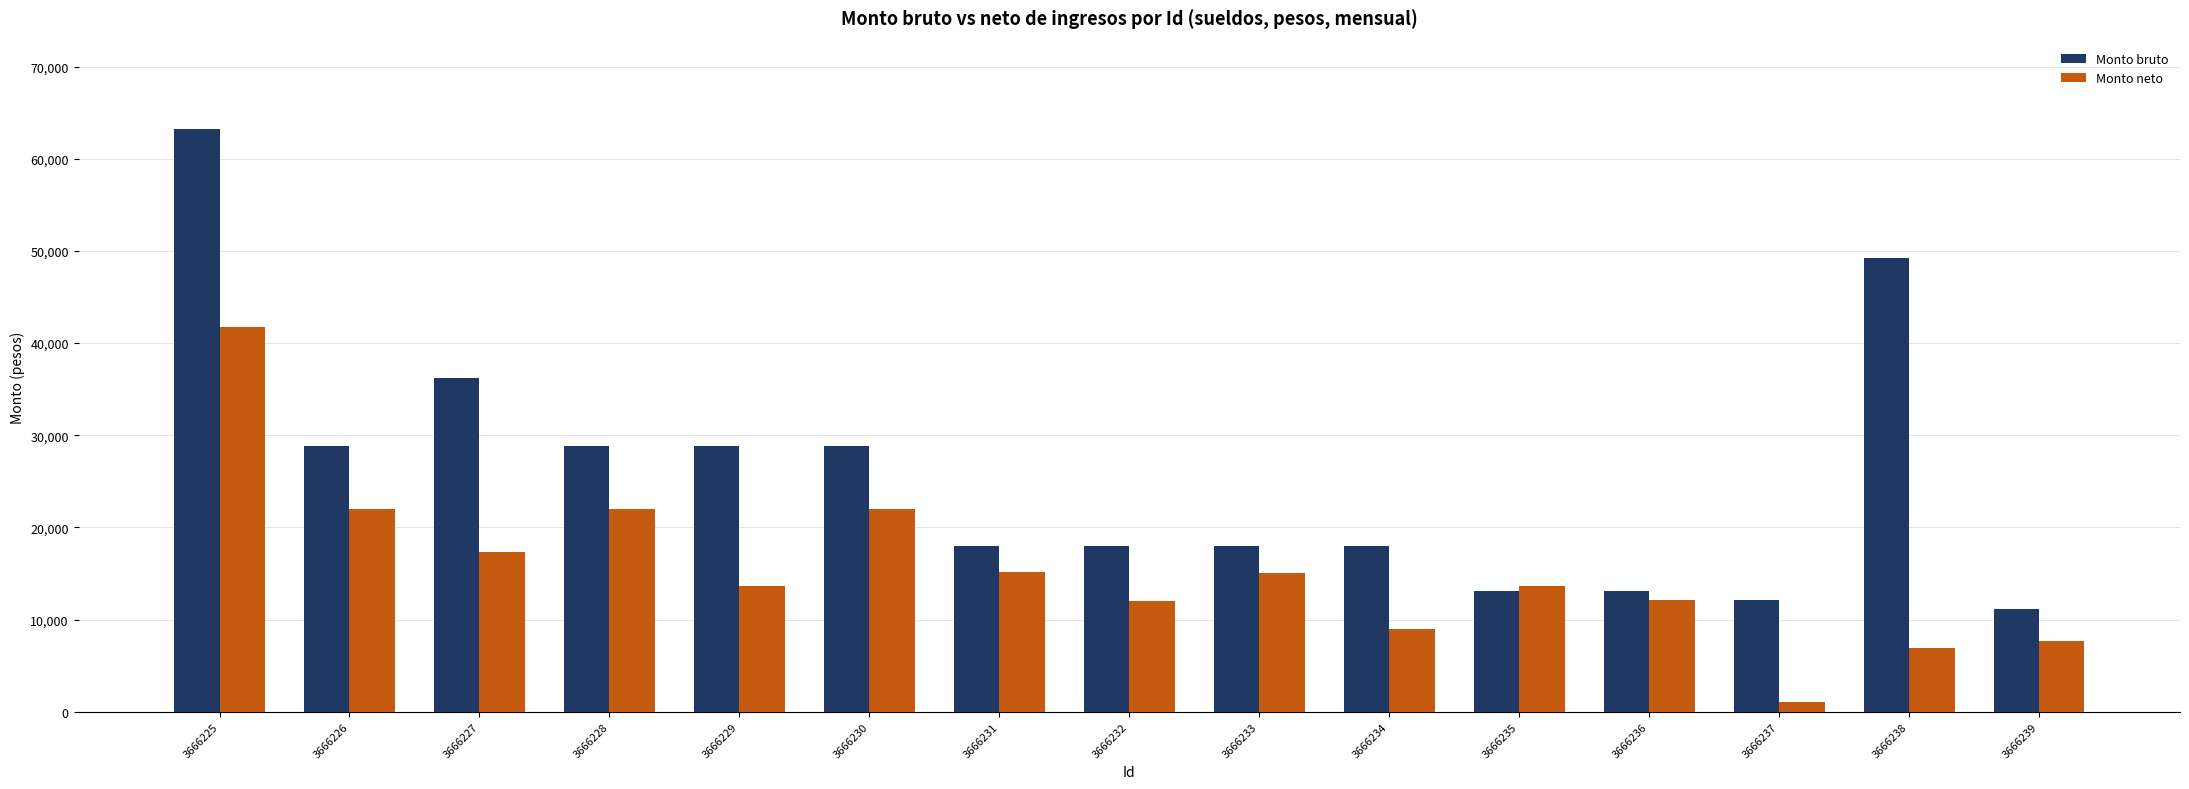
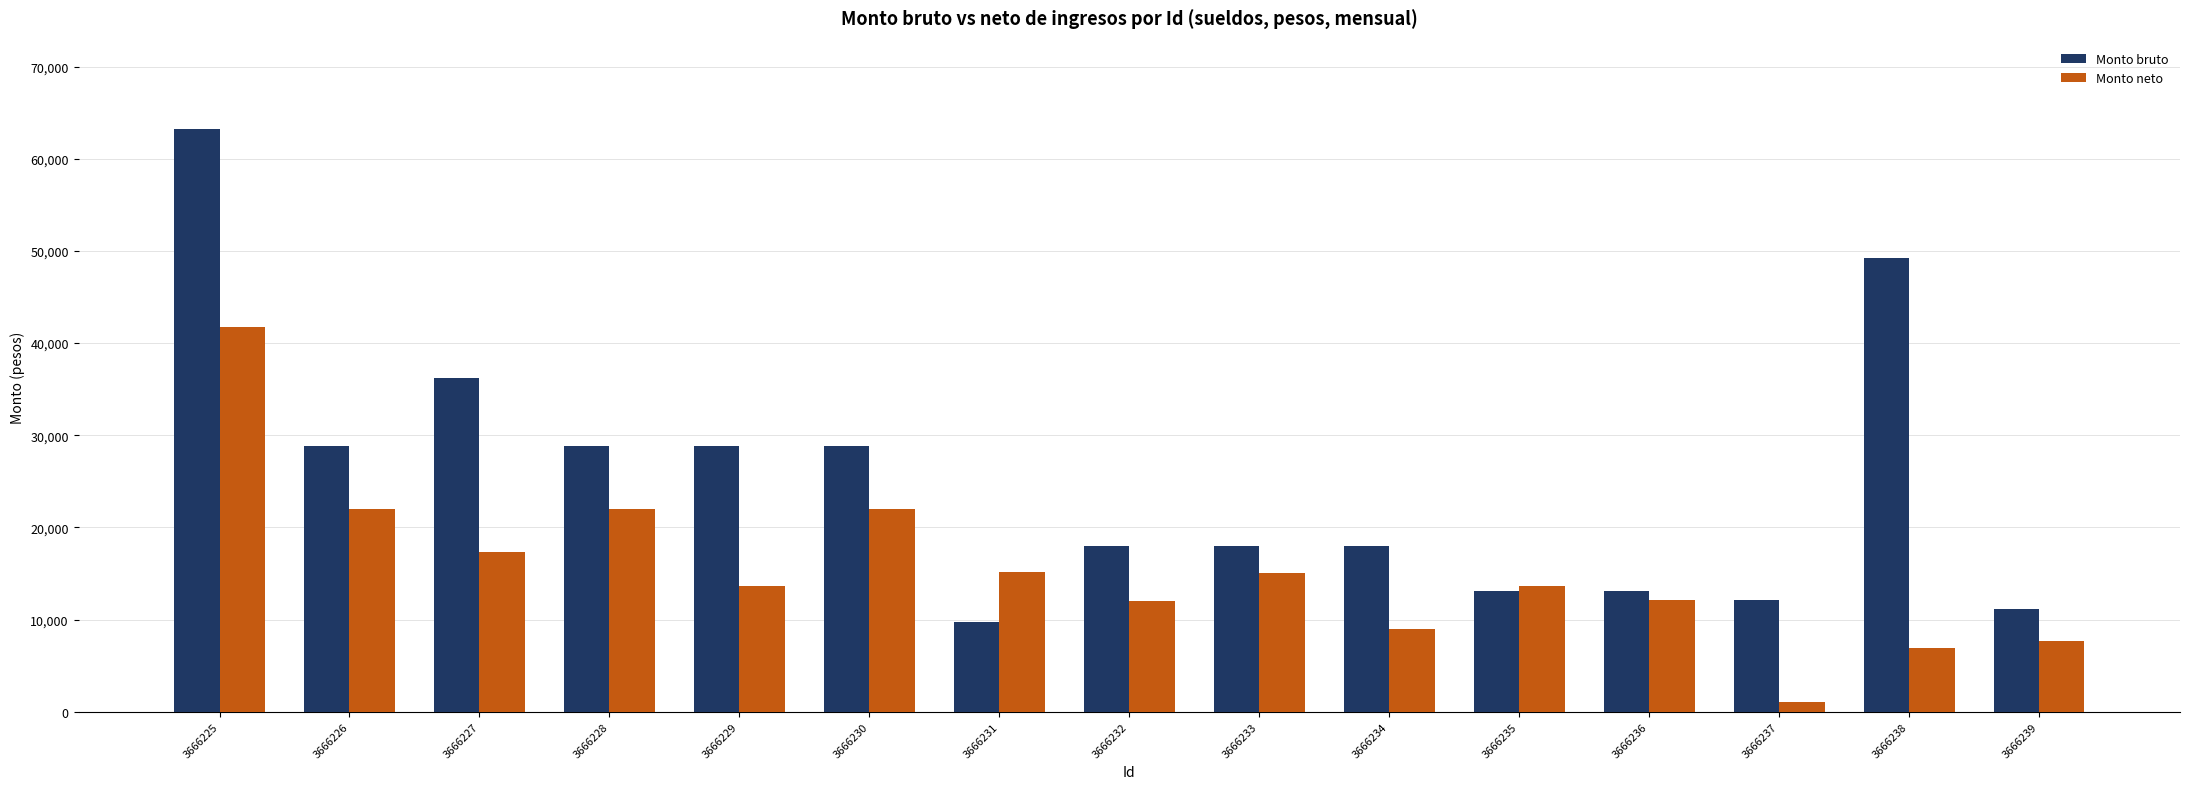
Monto bruto, 3666231: 18,000 -> 10,000
